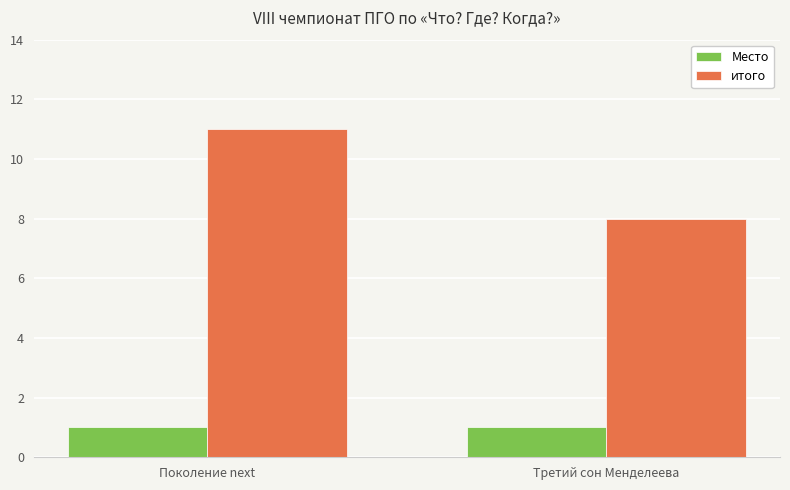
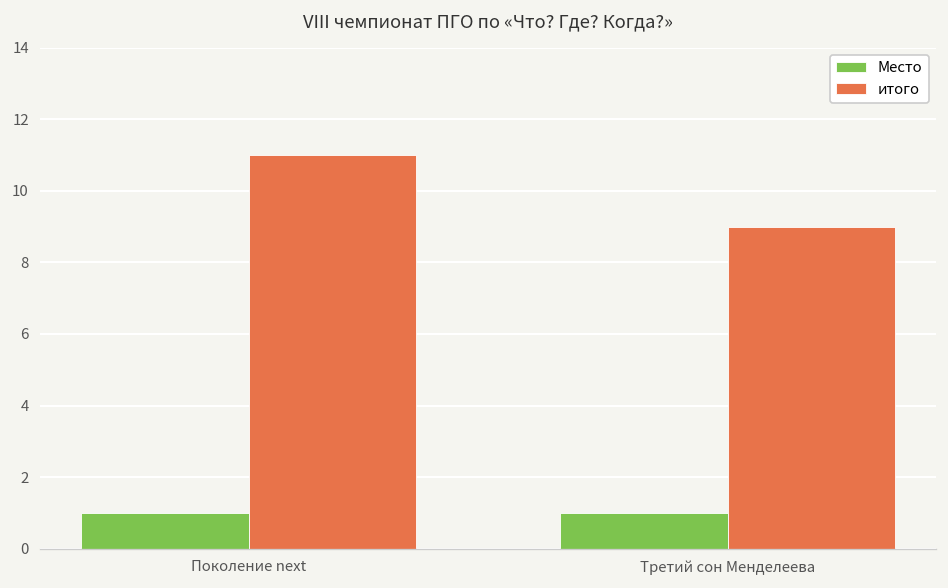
итого, Третий сон Менделеева: 8 -> 9
